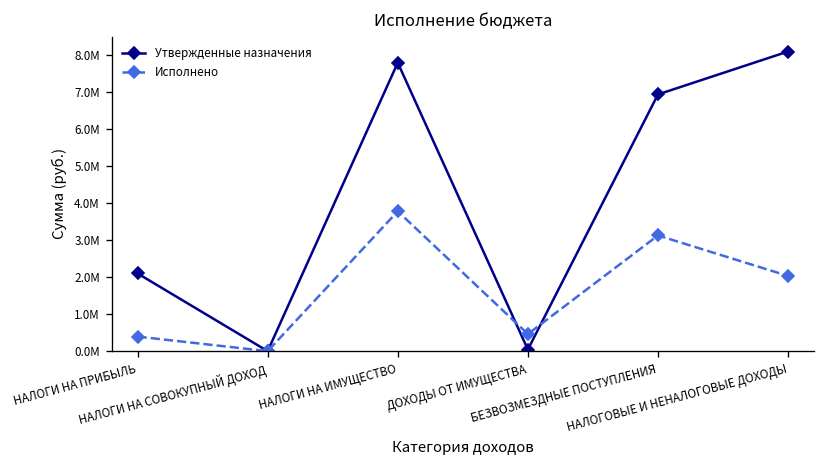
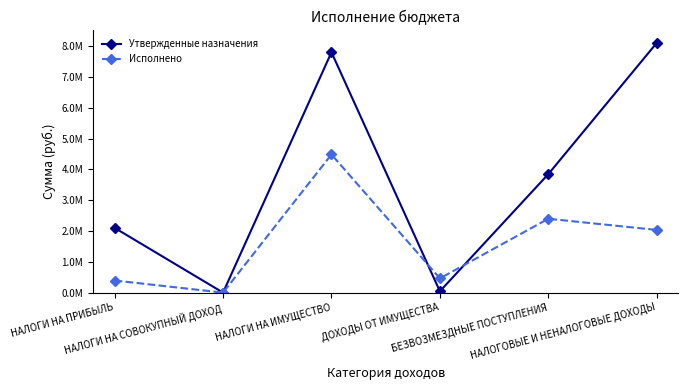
Исполнено, НАЛОГИ НА ИМУЩЕСТВО: 3800000 -> 4500000
Утвержденные назначения, БЕЗВОЗМЕЗДНЫЕ ПОСТУПЛЕНИЯ: 6900000 -> 3800000
Исполнено, БЕЗВОЗМЕЗДНЫЕ ПОСТУПЛЕНИЯ: 3100000 -> 2400000
